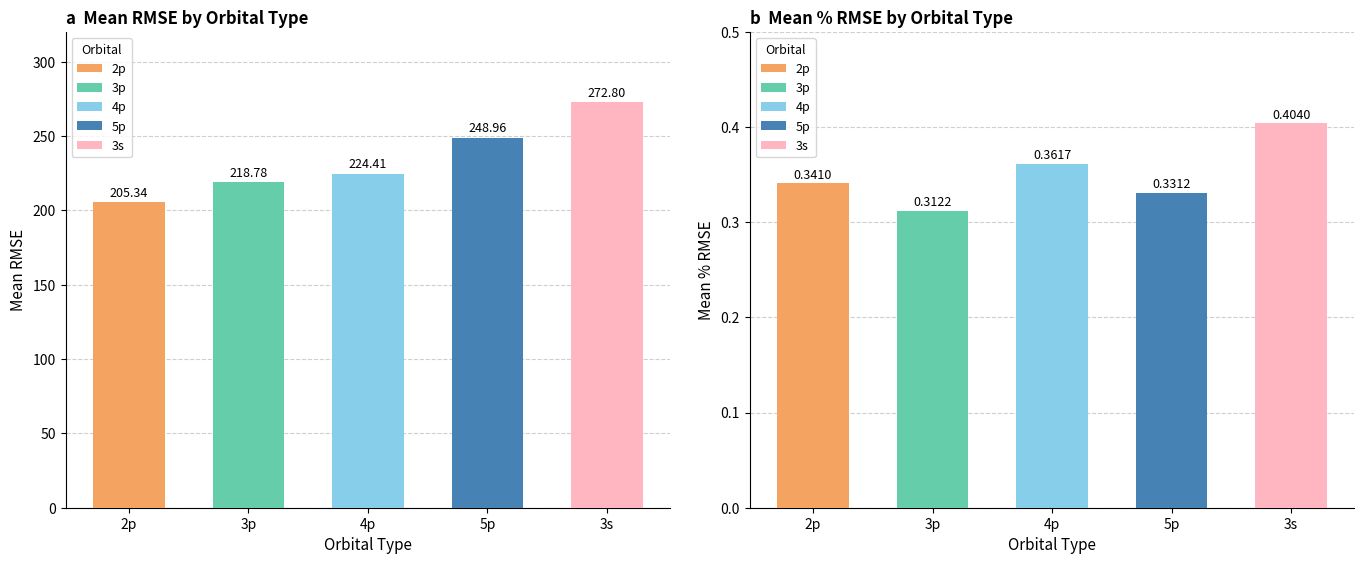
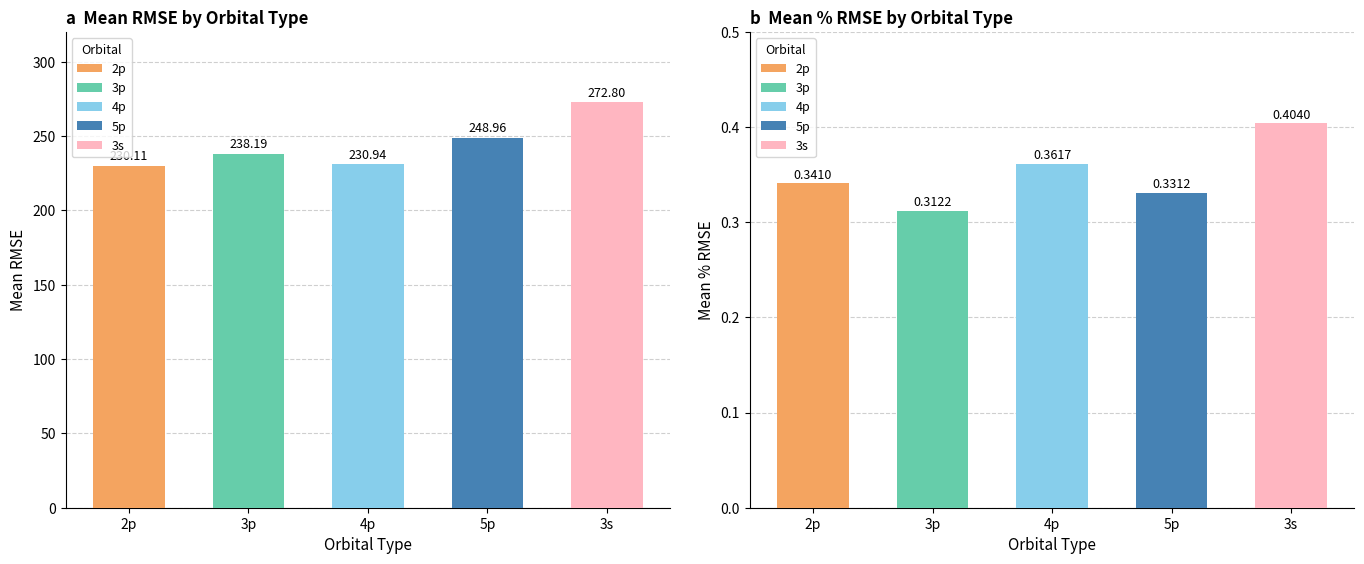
a Mean RMSE by Orbital Type, 2p: 205 -> 230
a Mean RMSE by Orbital Type, 3p: 218.78 -> 238.19
a Mean RMSE by Orbital Type, 4p: 224.41 -> 230.94
